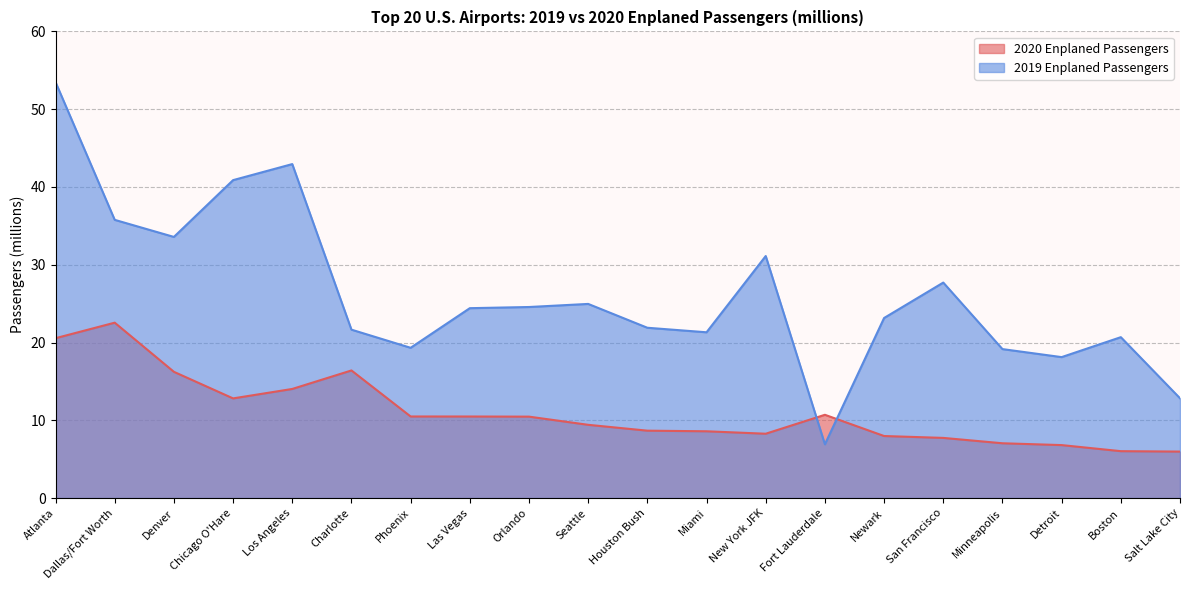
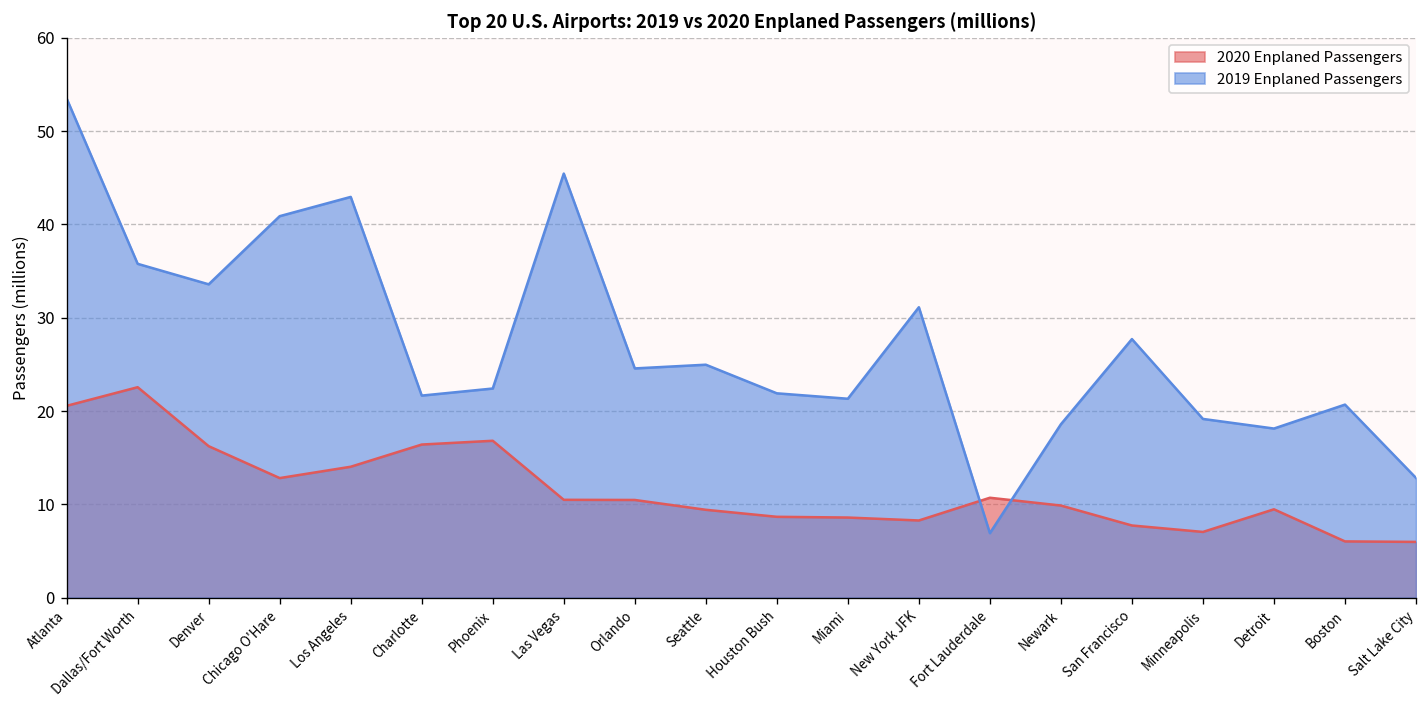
2020 Enplaned Passengers, Phoenix: 10 -> 17
2019 Enplaned Passengers, Phoenix: 19 -> 22
2019 Enplaned Passengers, Las Vegas: 24 -> 45
2020 Enplaned Passengers, Newark: 8 -> 10
2019 Enplaned Passengers, Newark: 23 -> 19
2020 Enplaned Passengers, Detroit: 7 -> 9
